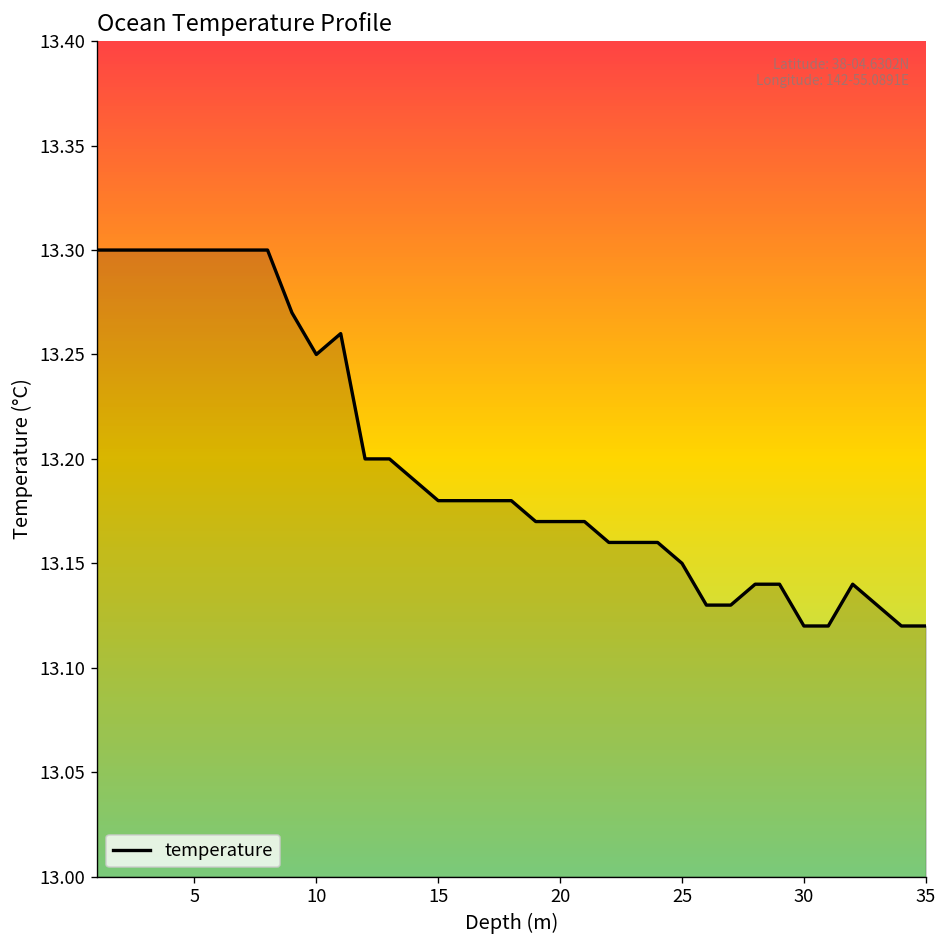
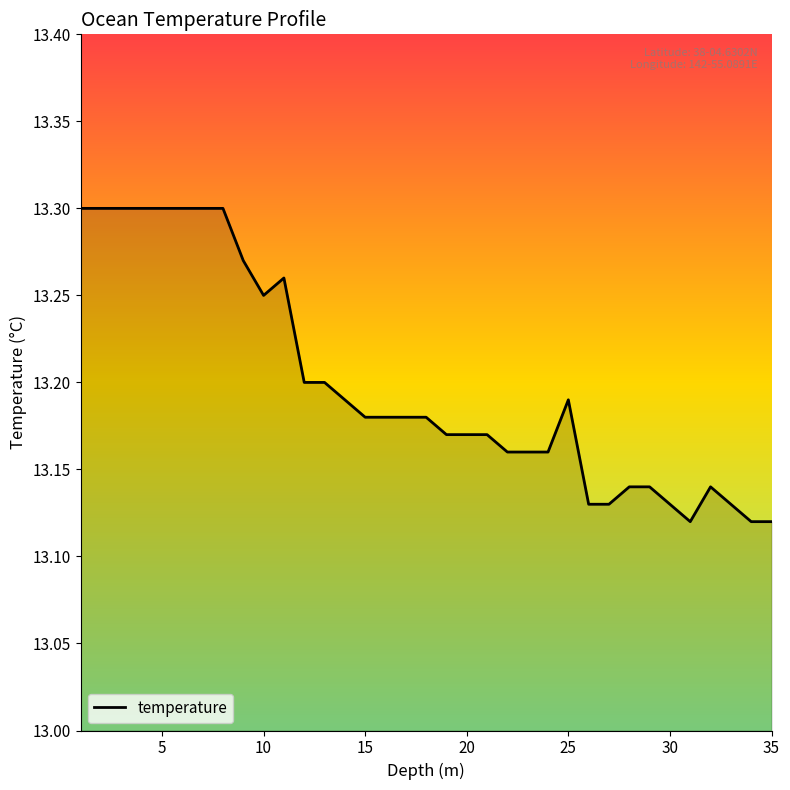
25: 13.15 -> 13.19
30: 13.12 -> 13.13
